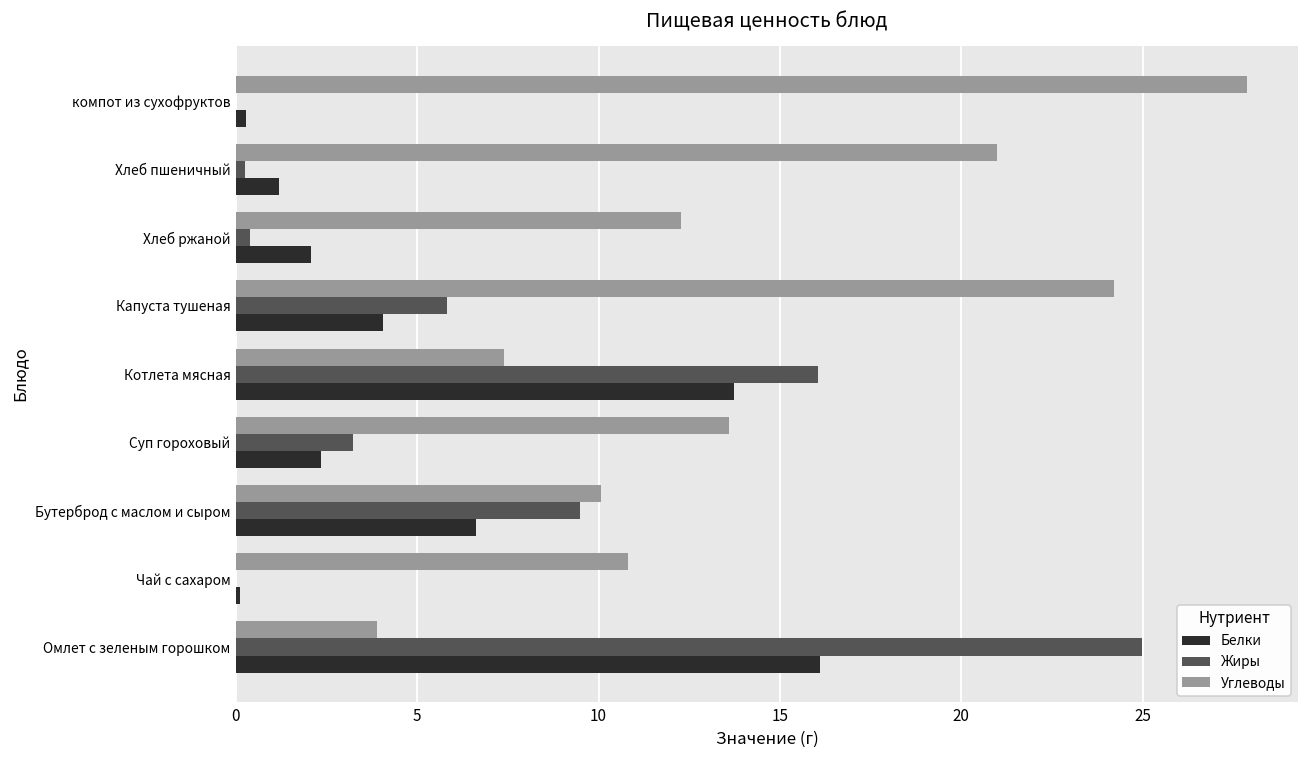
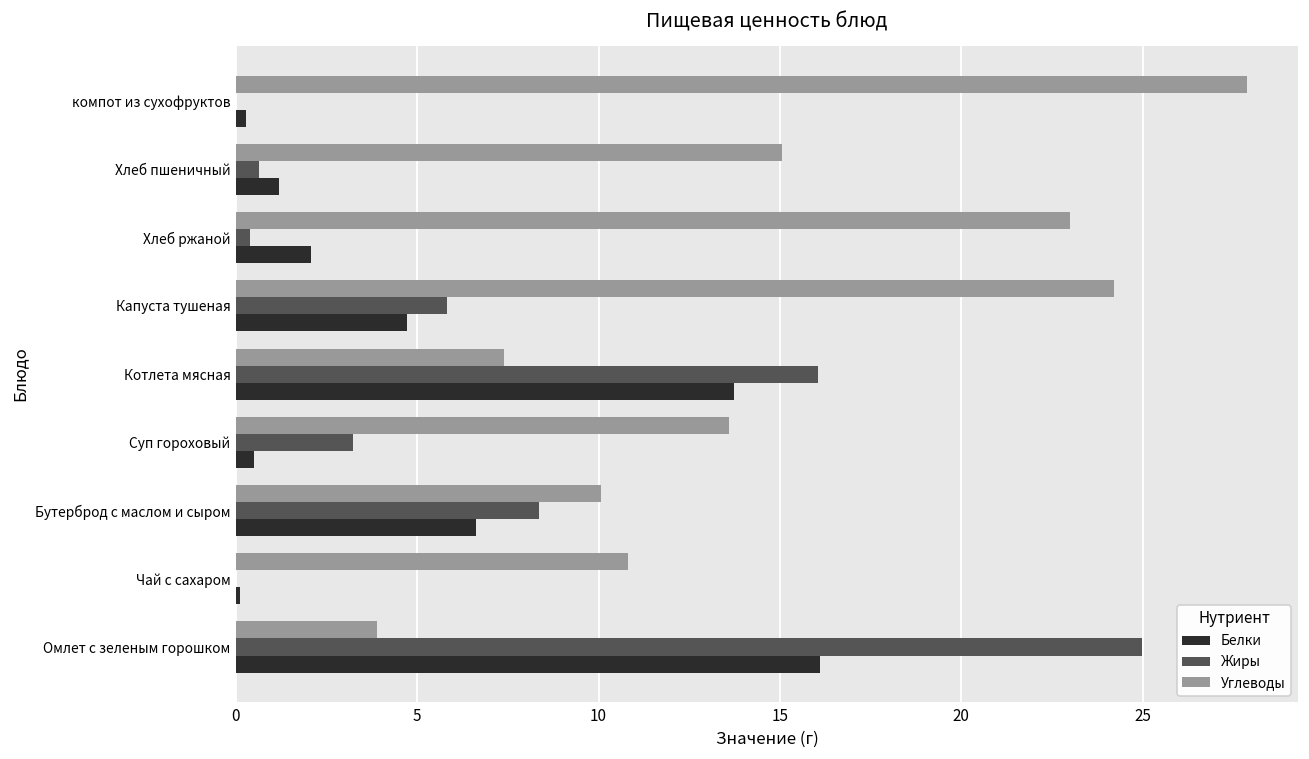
Углеводы, Хлеб пшеничный: 21.0 -> 15.1
Жиры, Хлеб пшеничный: 0.2 -> 0.6
Углеводы, Хлеб ржаной: 12.3 -> 23.0
Белки, Капуста тушеная: 4.1 -> 4.7
Белки, Суп гороховый: 2.3 -> 0.5
Жиры, Бутерброд с маслом и сыром: 9.5 -> 8.4
